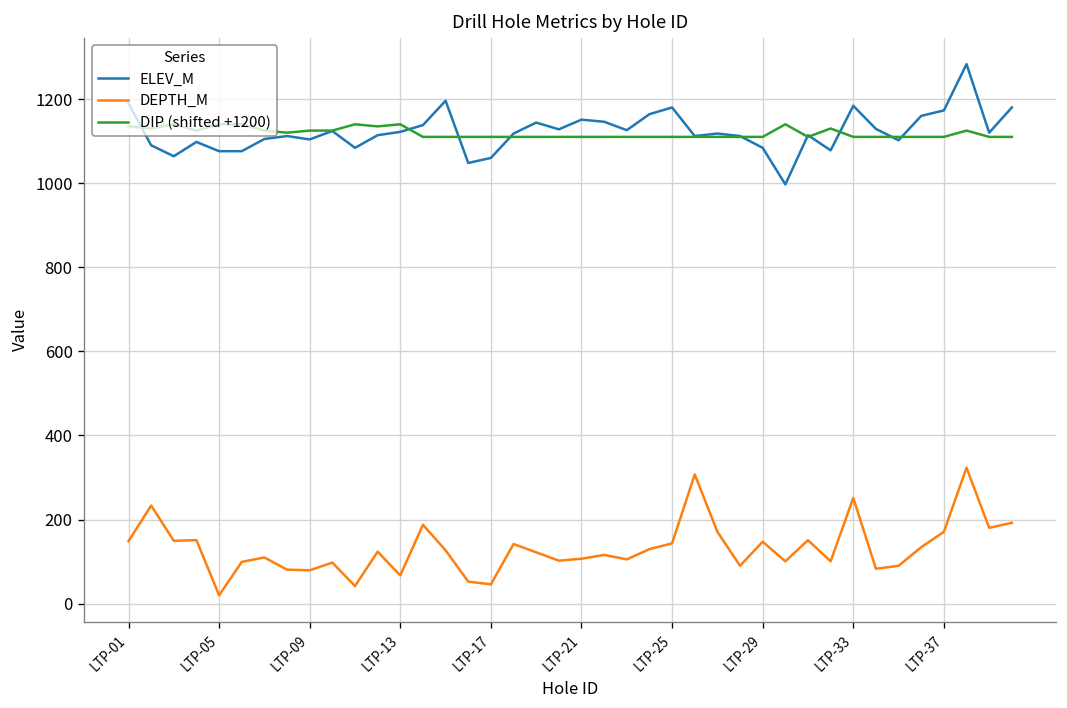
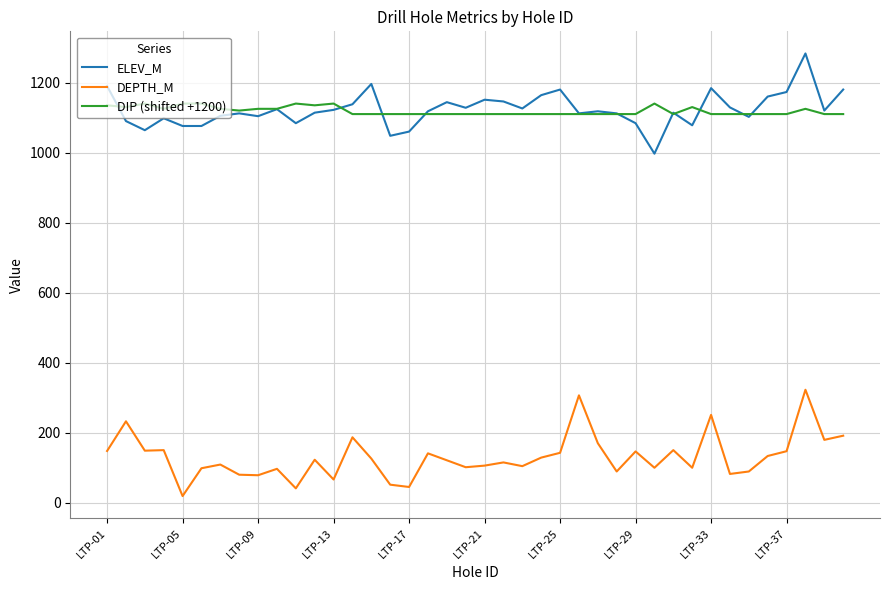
DEPTH_M, LTP-37: 170 -> 150
